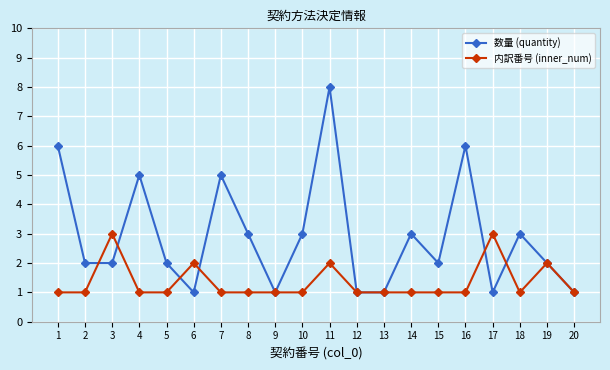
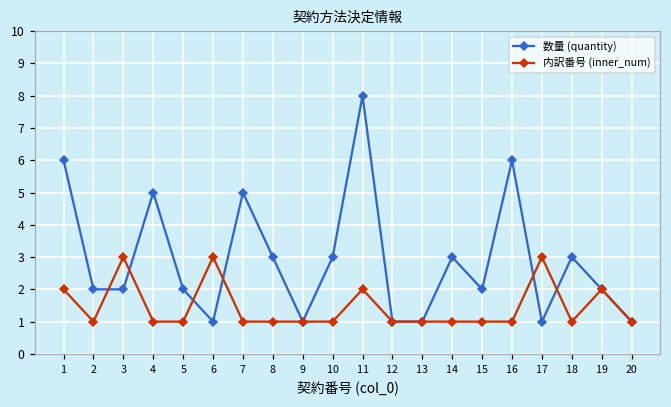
内訳番号 (inner_num), 1: 1 -> 2
内訳番号 (inner_num), 6: 2 -> 3
